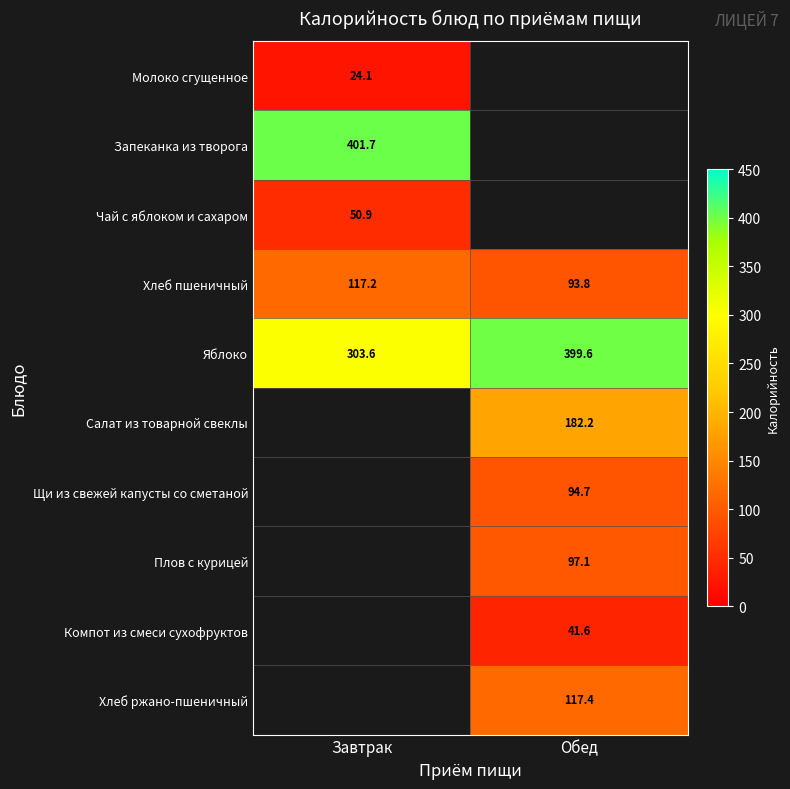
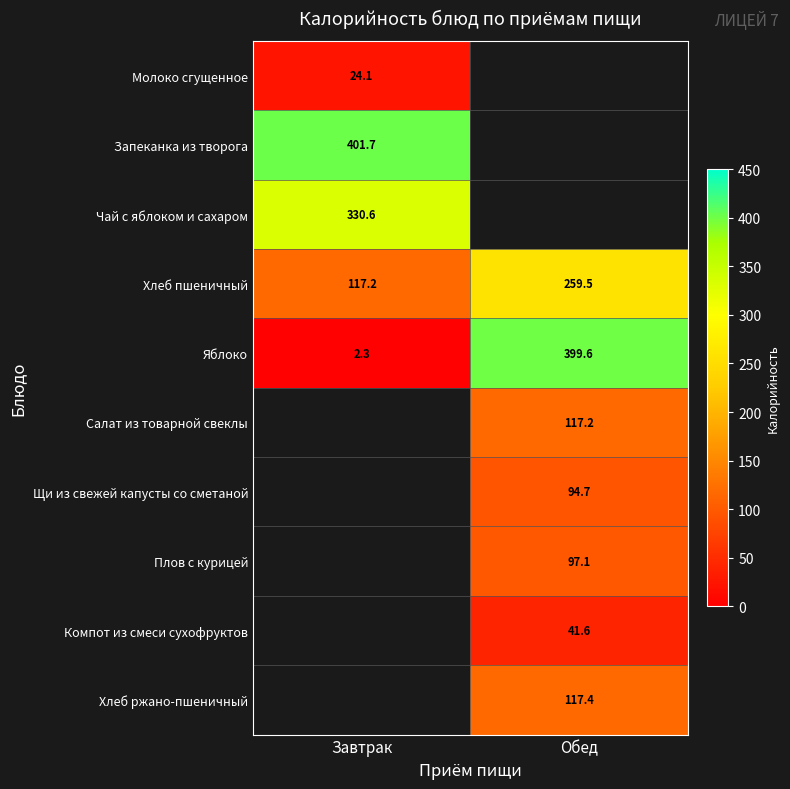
Чай с яблоком и сахаром, Завтрак: 50.9 -> 330.6
Хлеб пшеничный, Обед: 93.8 -> 259.5
Яблоко, Завтрак: 303.6 -> 2.3
Салат из товарной свеклы, Обед: 182.2 -> 117.2
